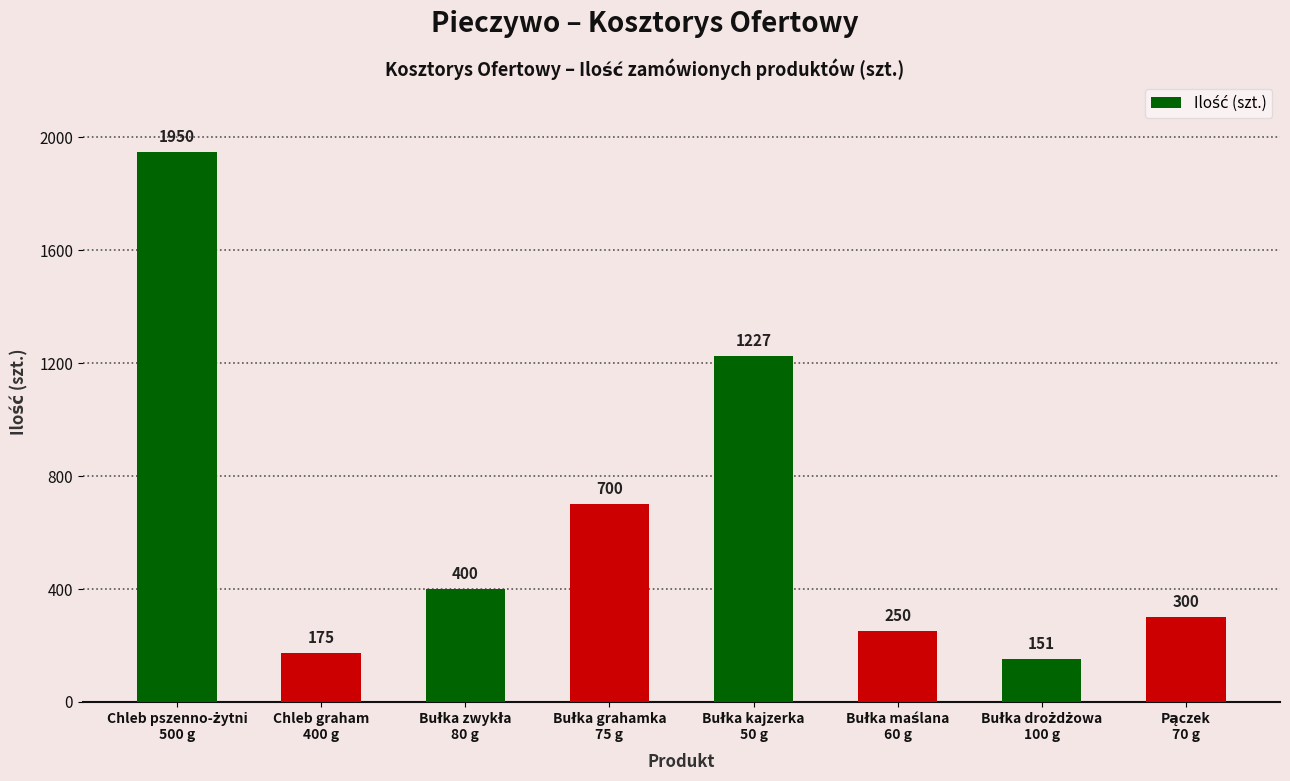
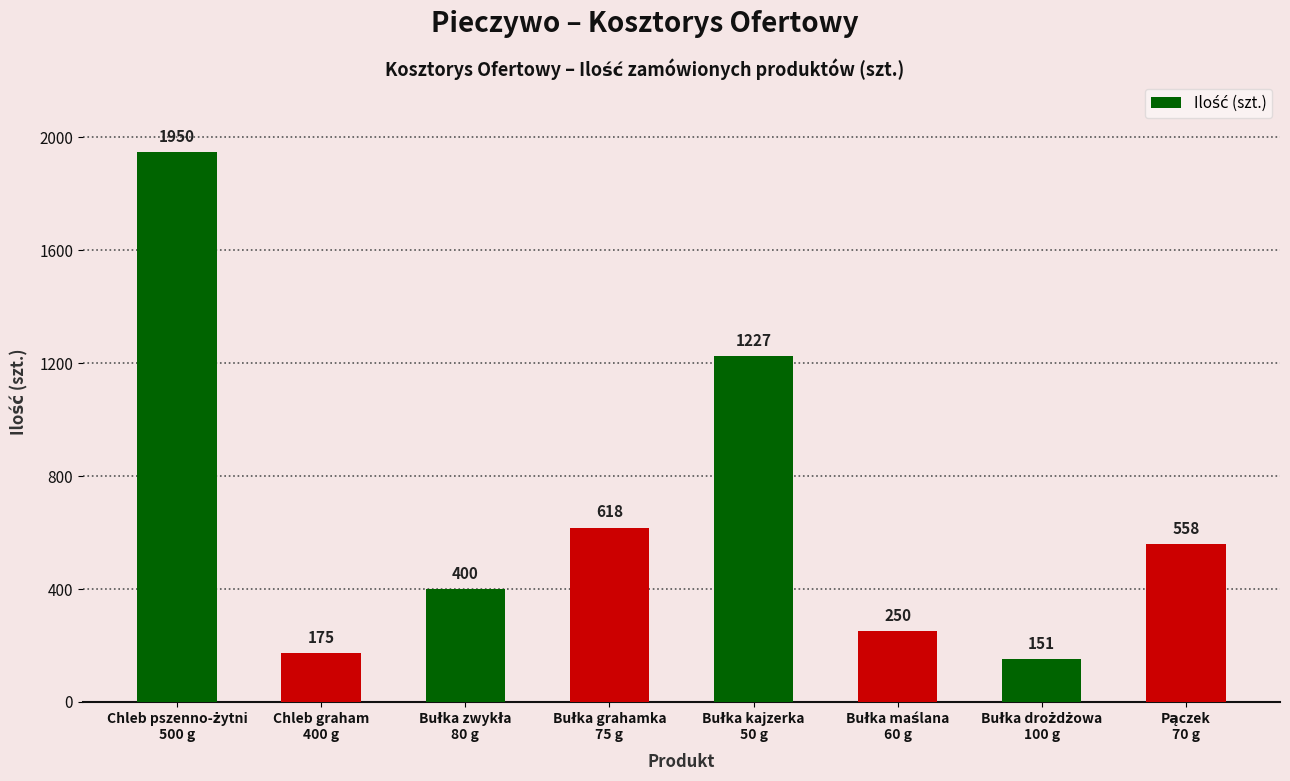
Bułka grahamka 75 g: 700 -> 618
Pączek 70 g: 300 -> 558
